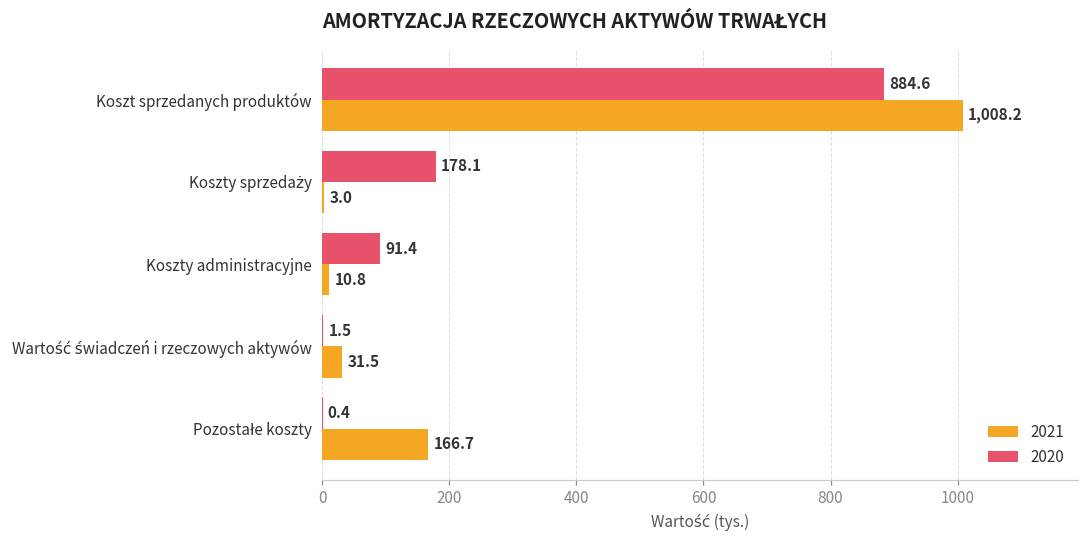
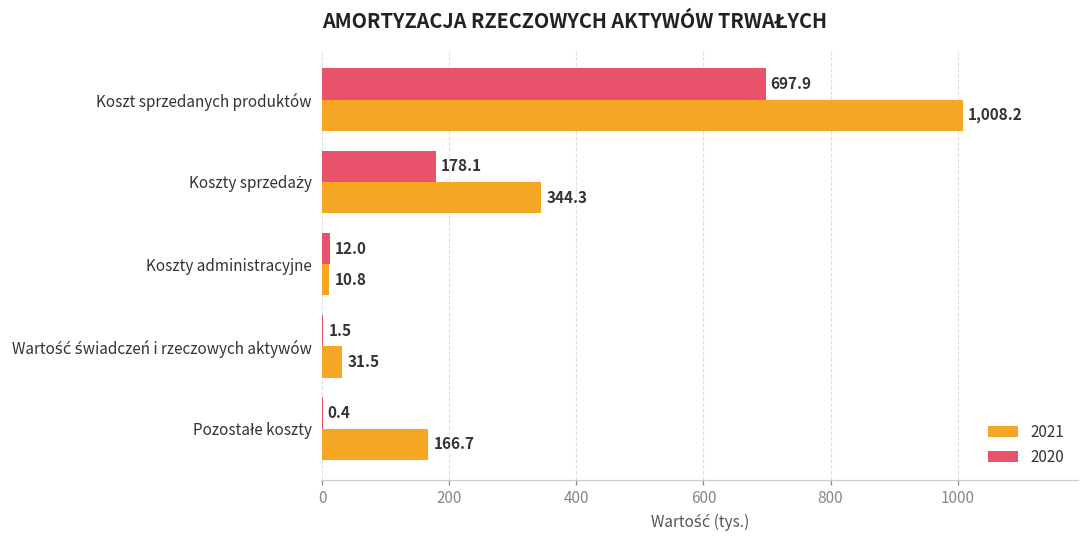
2020, Koszt sprzedanych produktów: 884.6 -> 697.9
2021, Koszty sprzedaży: 3.0 -> 344.3
2020, Koszty administracyjne: 91.4 -> 12.0
